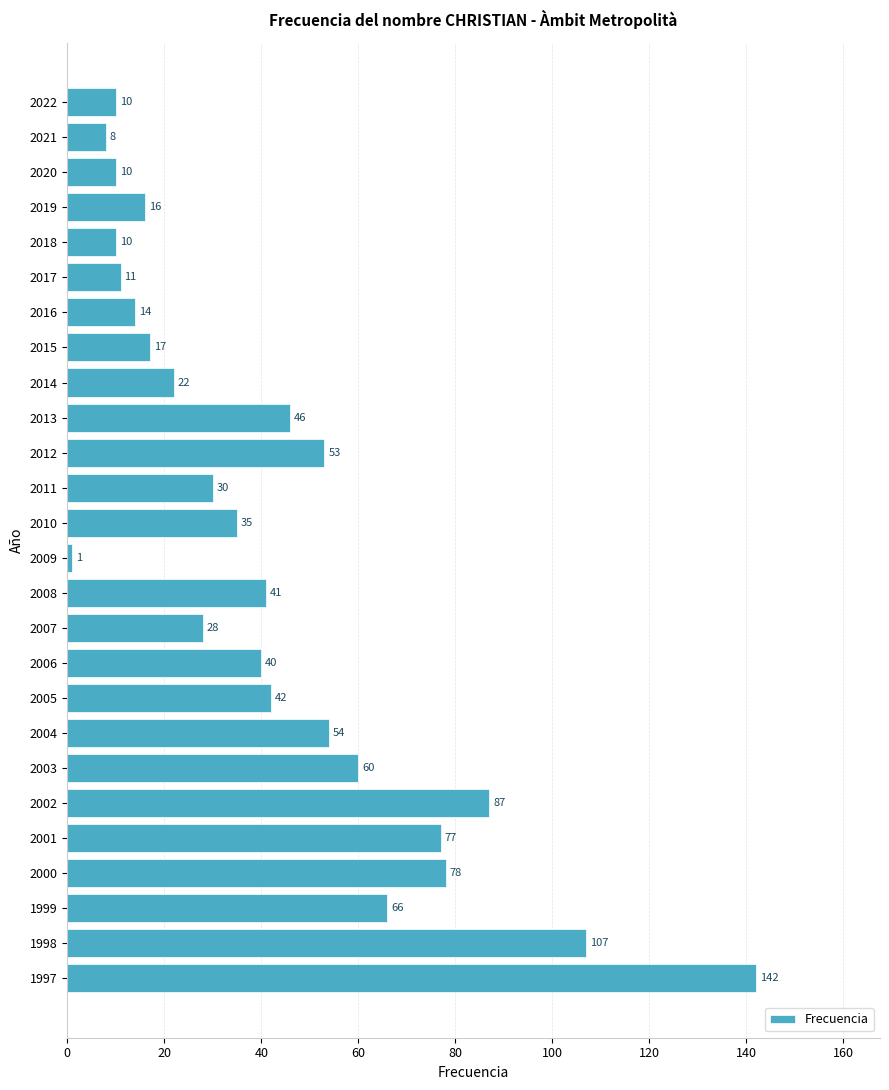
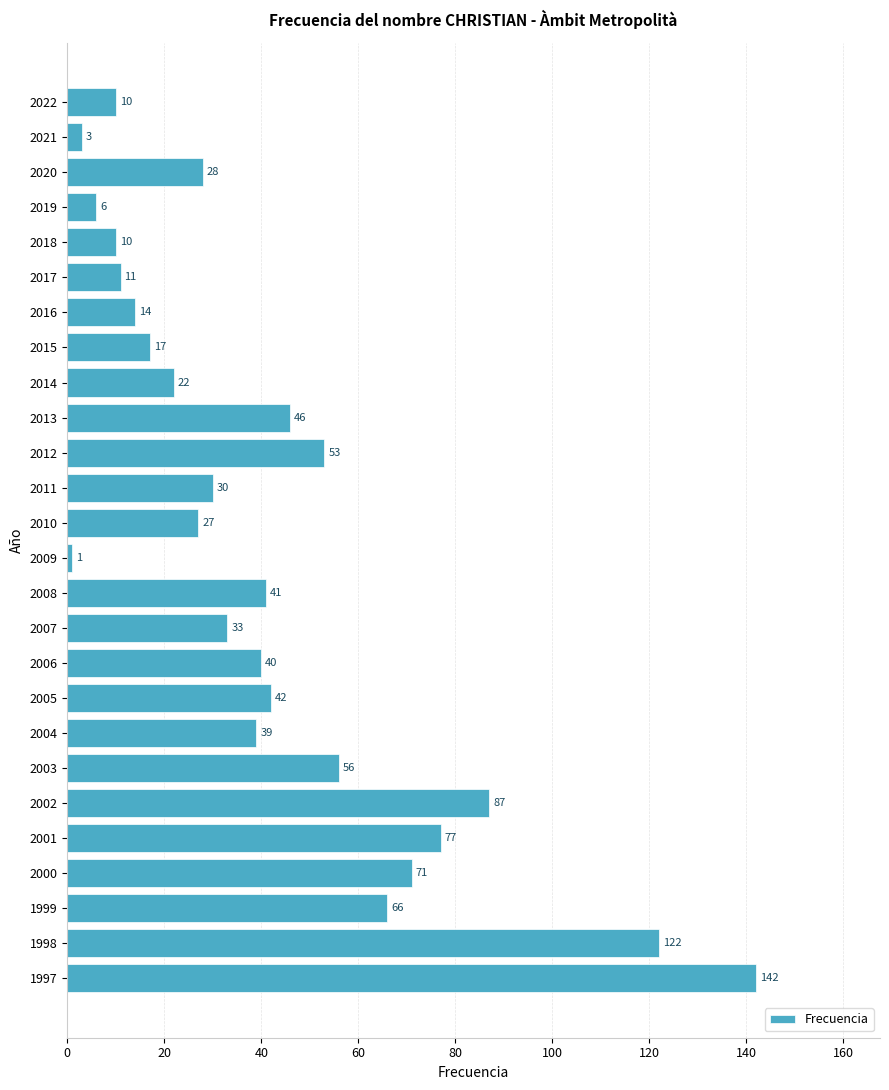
2021: 8 -> 3
2020: 10 -> 28
2019: 16 -> 6
2010: 35 -> 27
2007: 28 -> 33
2004: 54 -> 39
2003: 60 -> 56
2000: 78 -> 71
1998: 107 -> 122
